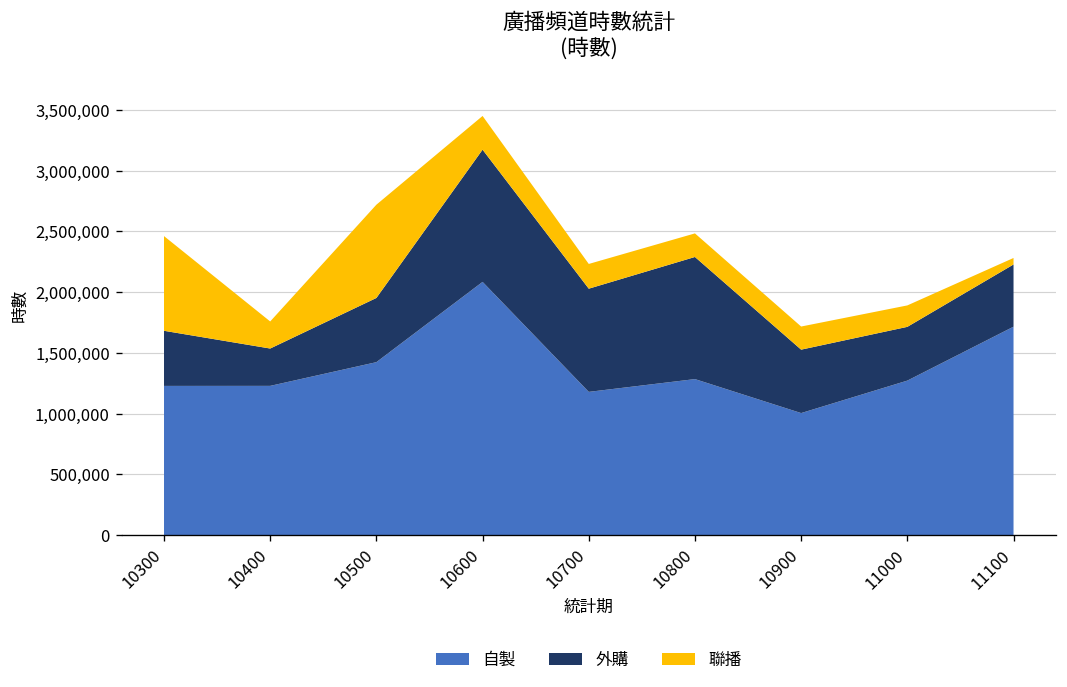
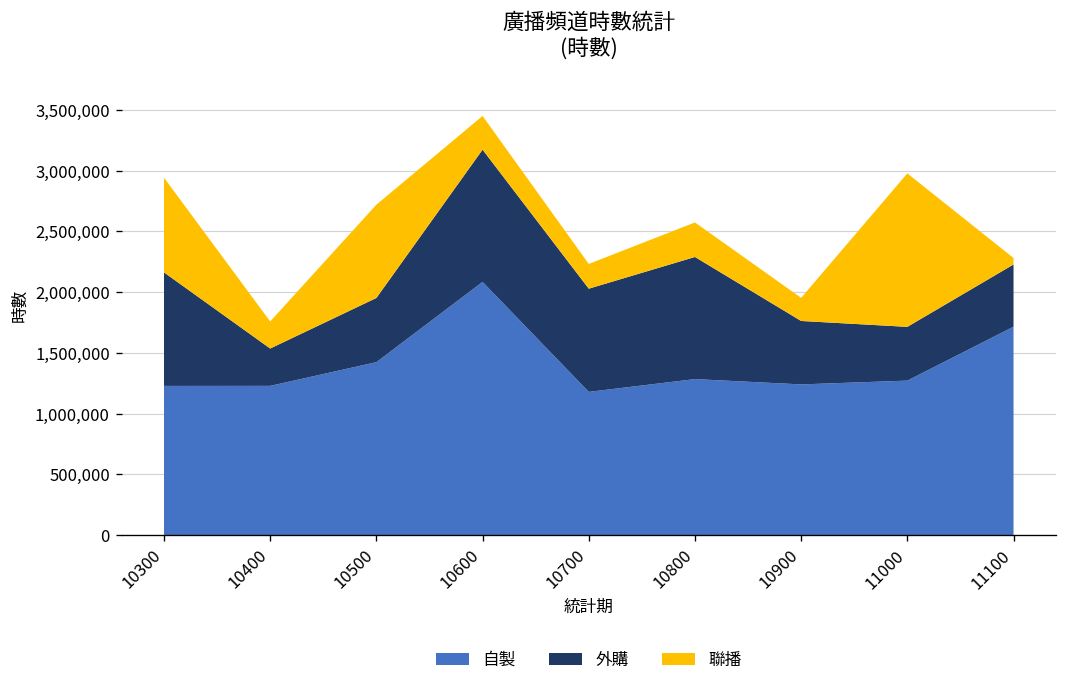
外購, 10300: 450,000 -> 930,000
聯播, 10800: 190,000 -> 280,000
自製, 10900: 1,000,000 -> 1,240,000
聯播, 11000: 180,000 -> 1,260,000
